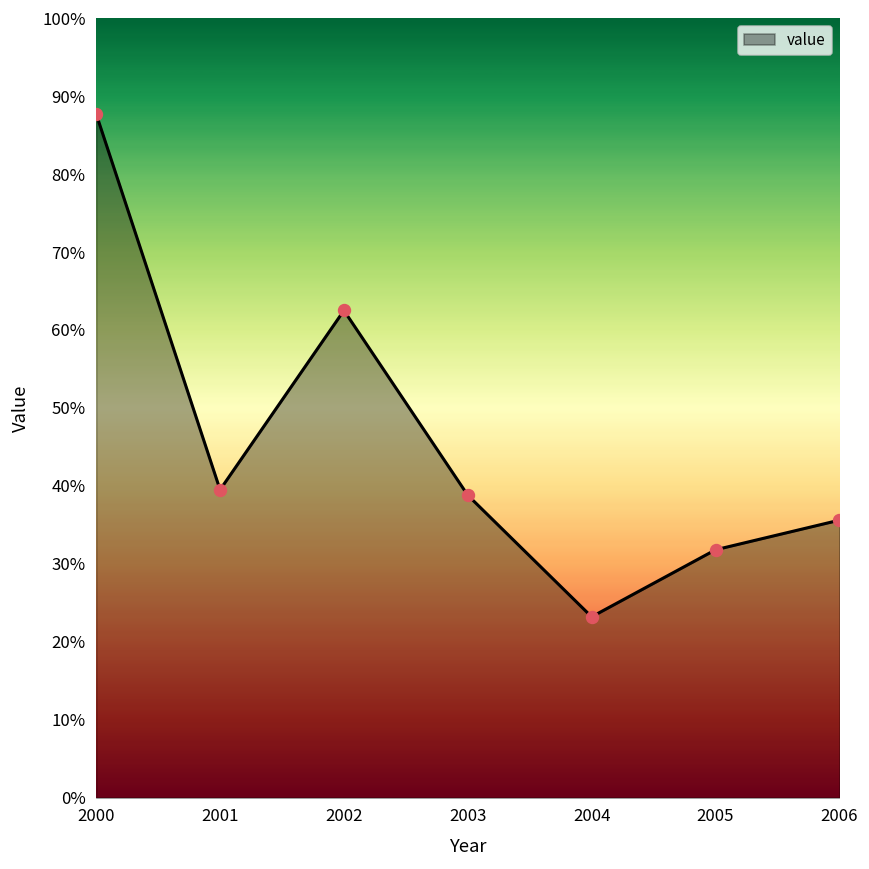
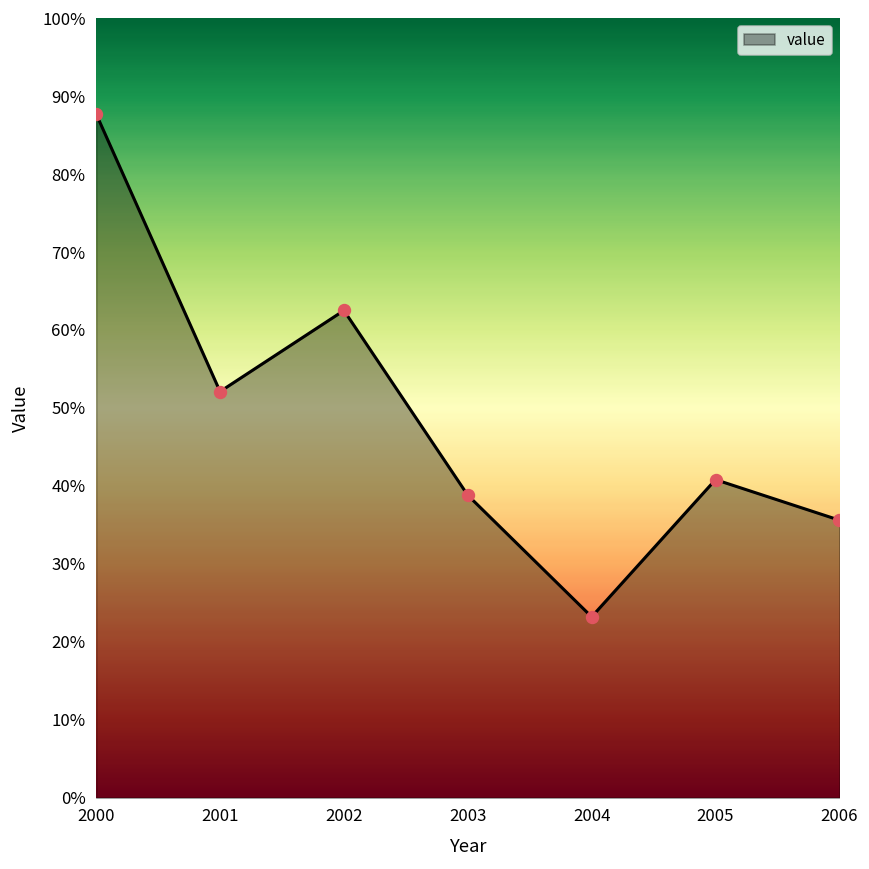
2001: 40% -> 52%
2005: 32% -> 41%
